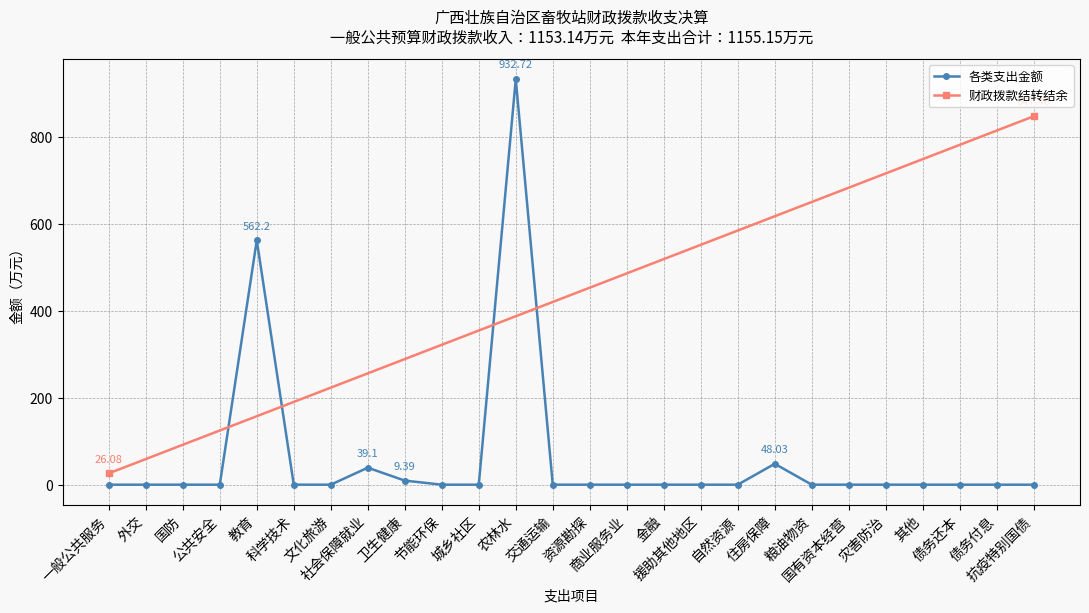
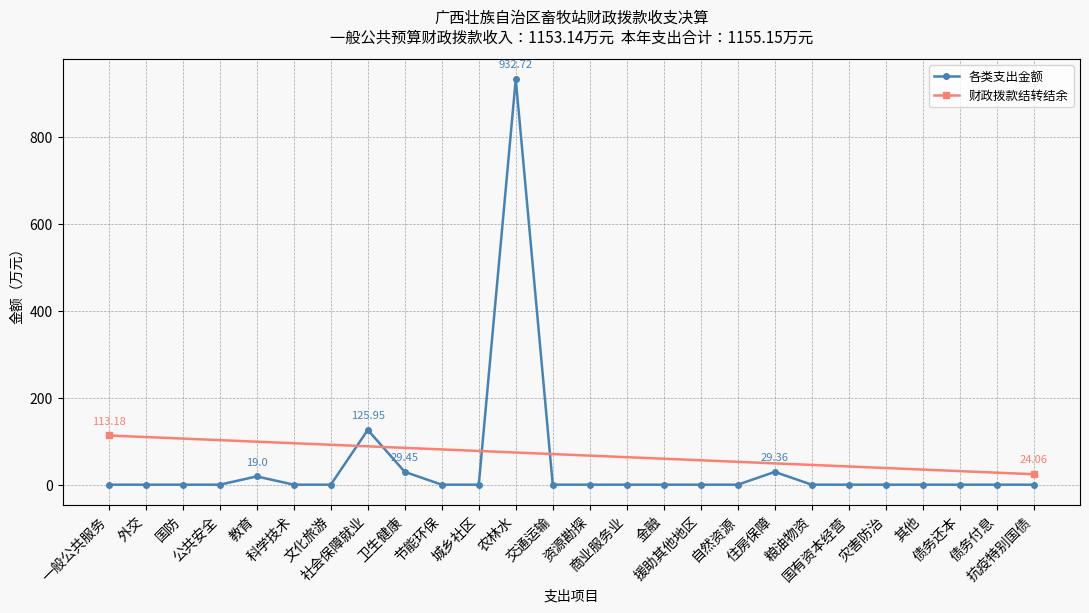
财政拨款结转结余, 一般公共服务: 26.08 -> 113.18
各类支出金额, 教育: 562.2 -> 19.0
各类支出金额, 社会保障就业: 39.1 -> 125.95
各类支出金额, 卫生健康: 9.39 -> 29.45
各类支出金额, 住房保障: 48.03 -> 29.36
财政拨款结转结余, 抗疫特别国债: 850 -> 20
